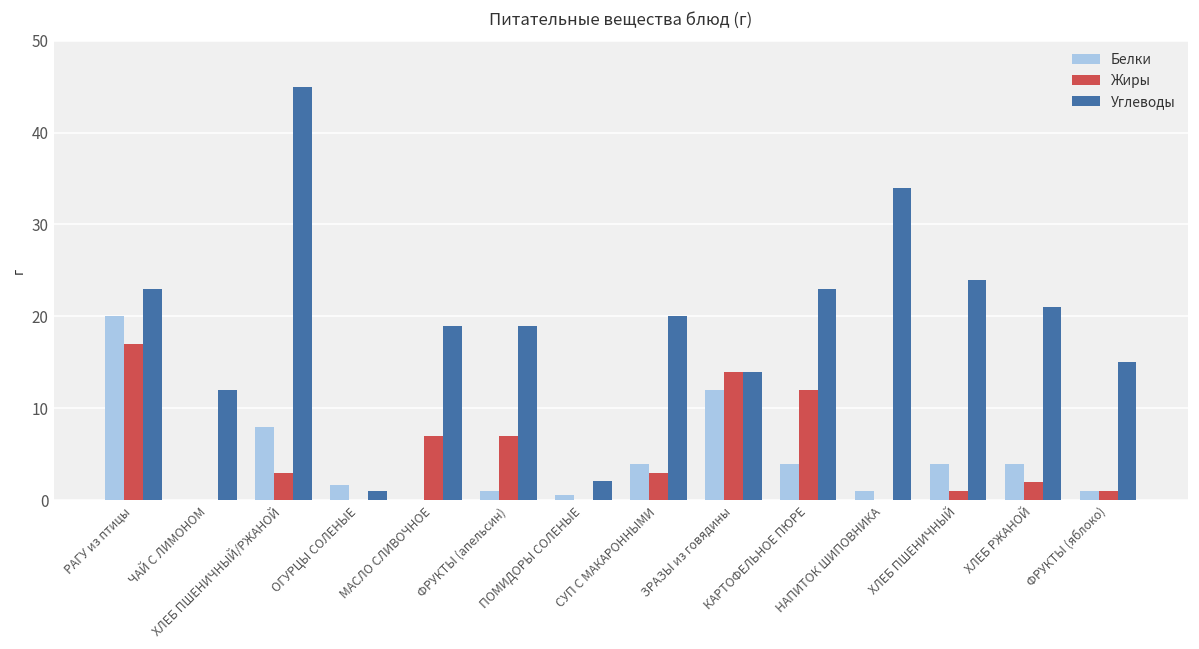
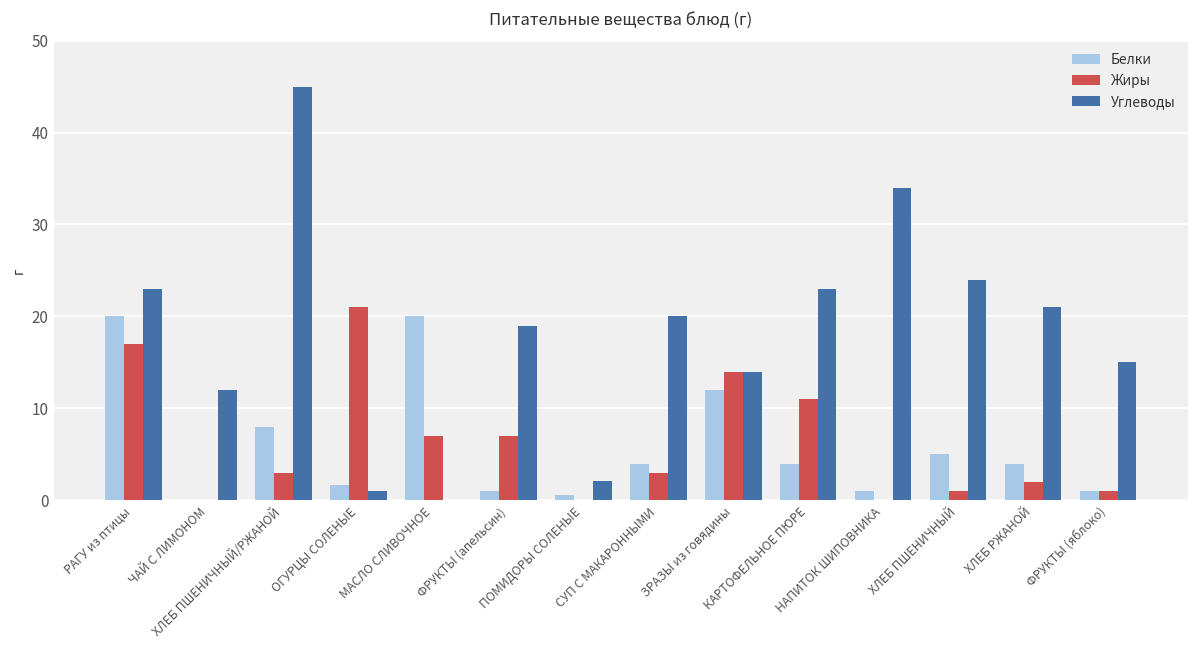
Жиры, ОГУРЦЫ СОЛЕНЫЕ: 0 -> 21
Белки, МАСЛО СЛИВОЧНОЕ: 0 -> 20
Углеводы, МАСЛО СЛИВОЧНОЕ: 19 -> 0
Жиры, КАРТОФЕЛЬНОЕ ПЮРЕ: 12 -> 11
Белки, ХЛЕБ ПШЕНИЧНЫЙ: 4 -> 5
